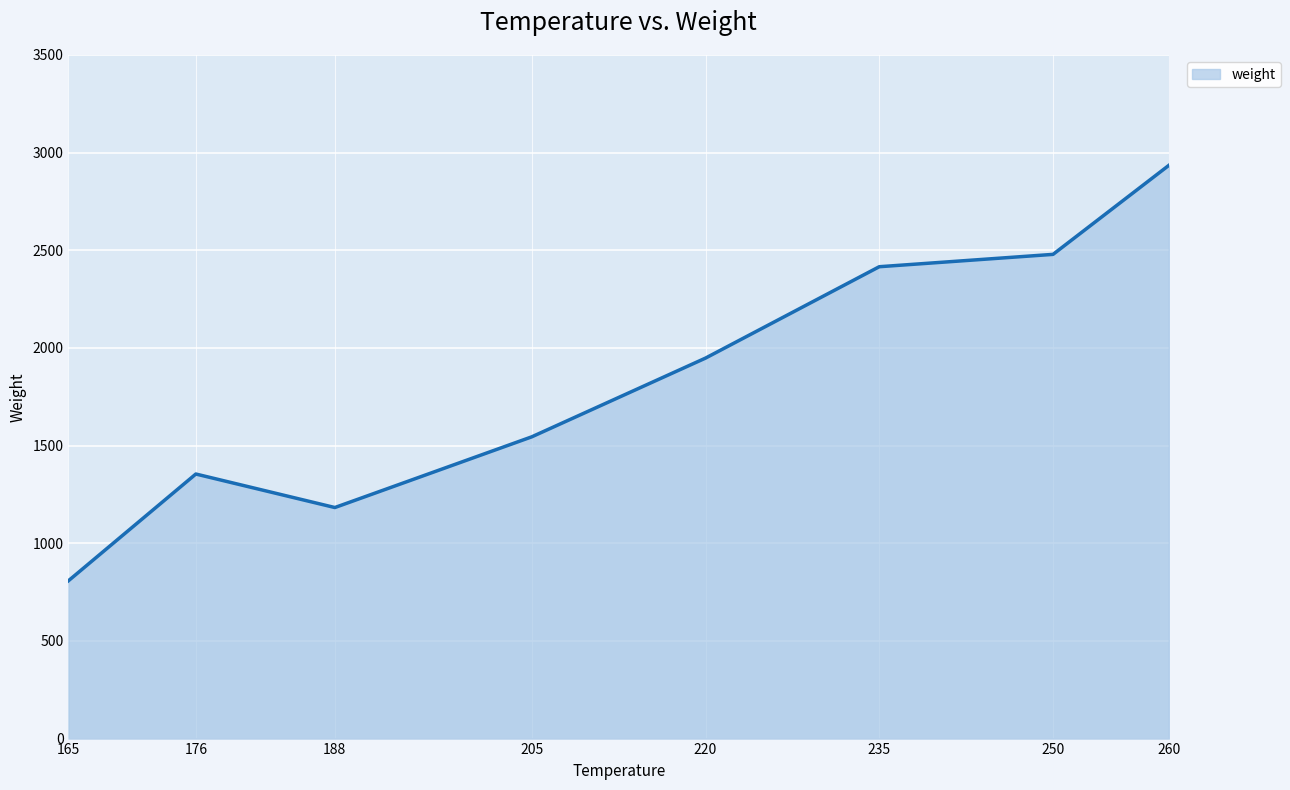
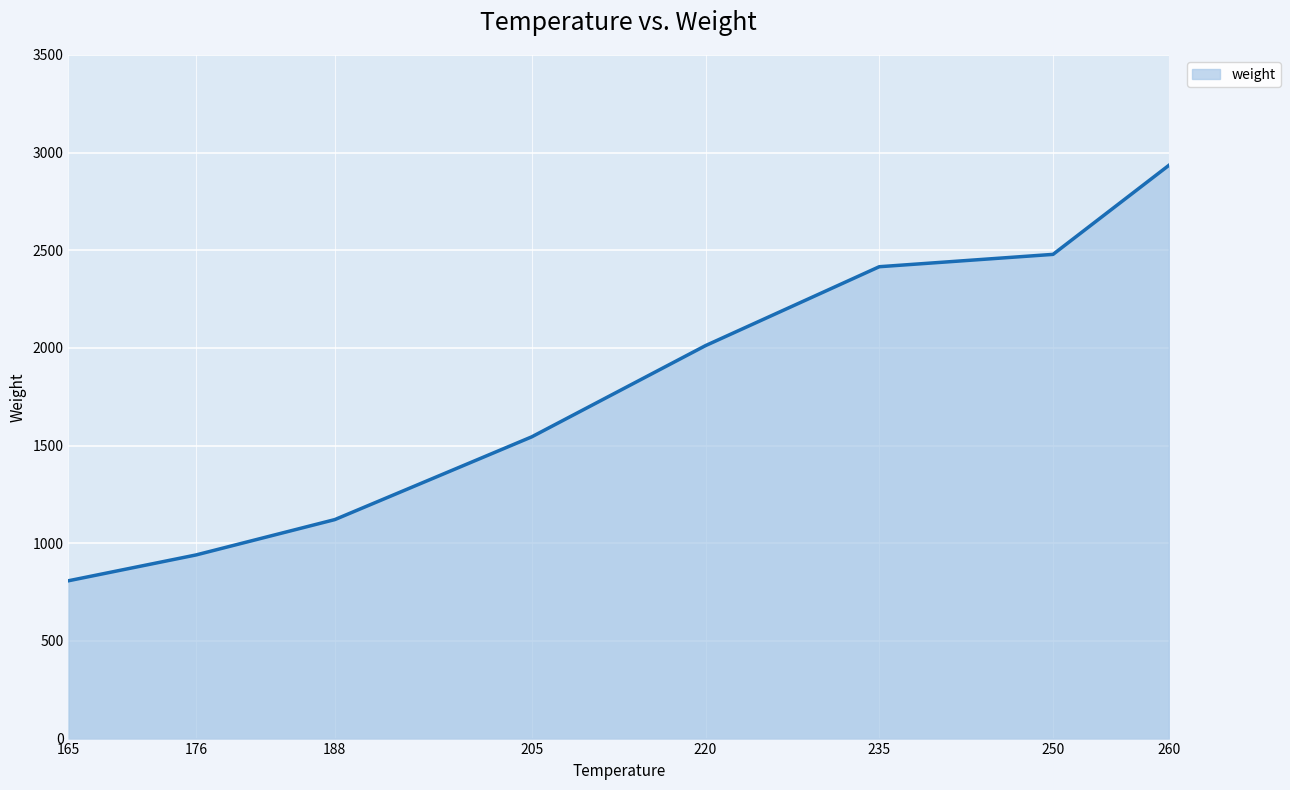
176: 1350 -> 940
188: 1180 -> 1120
220: 1950 -> 2010
